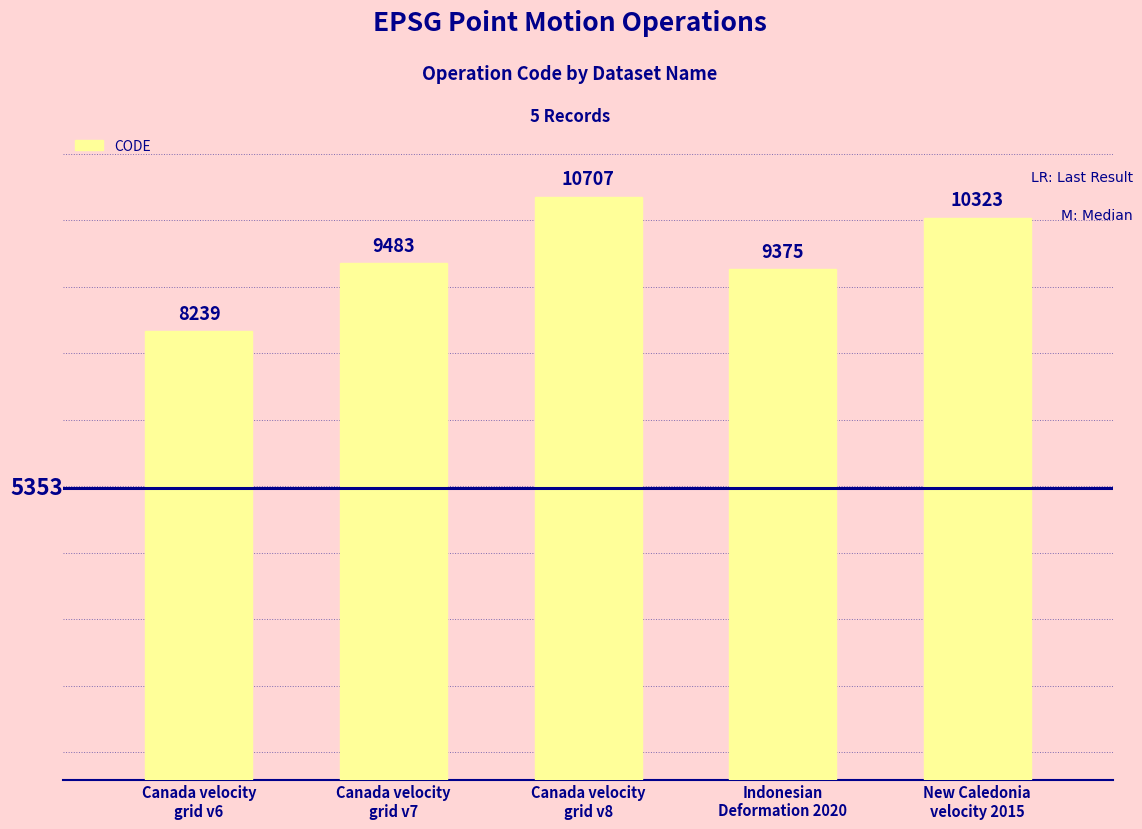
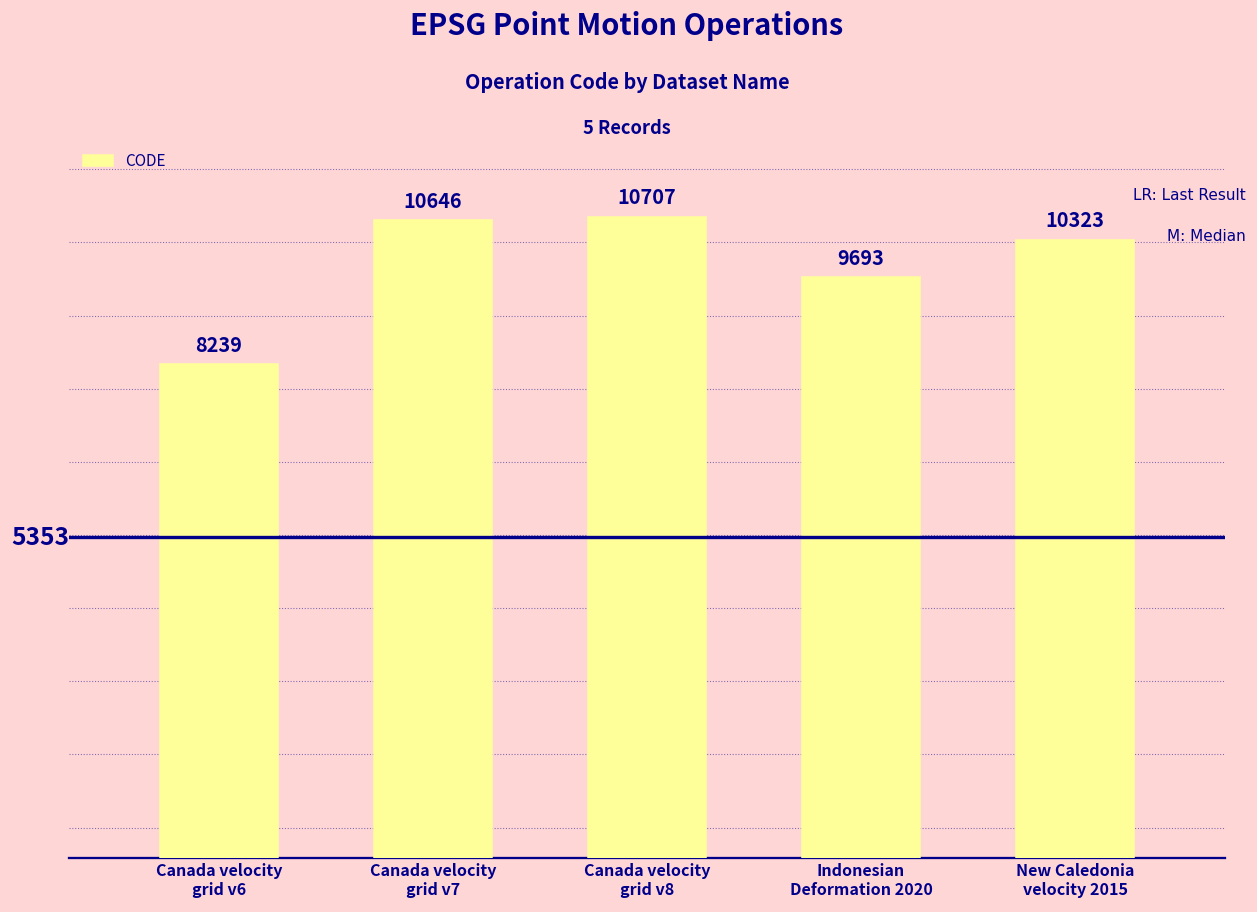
Canada velocity grid v7: 9483 -> 10646
Indonesian Deformation 2020: 9375 -> 9693
